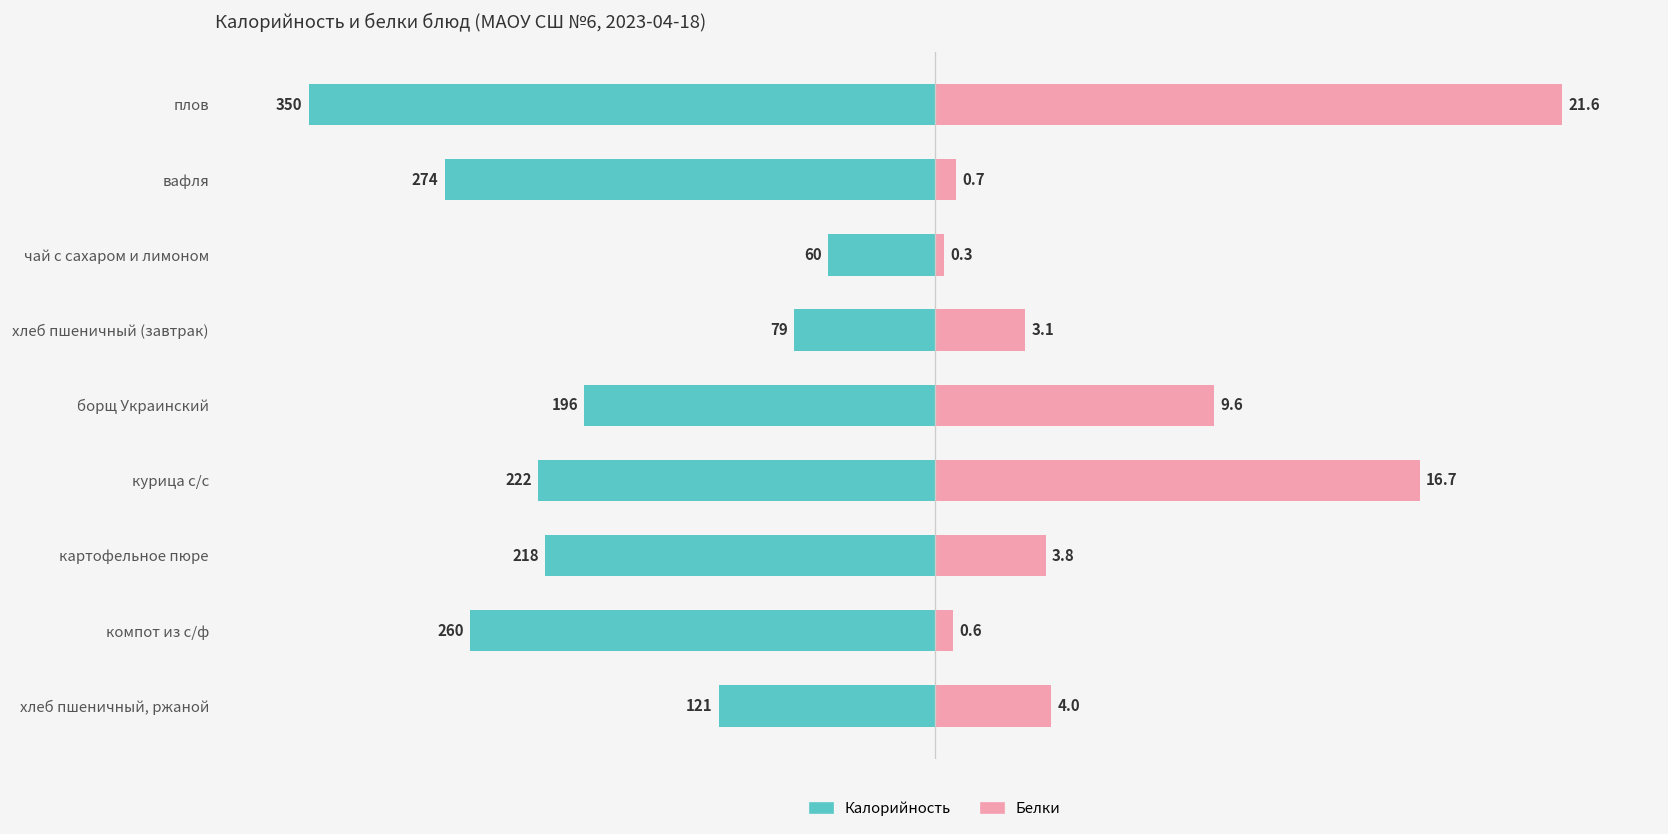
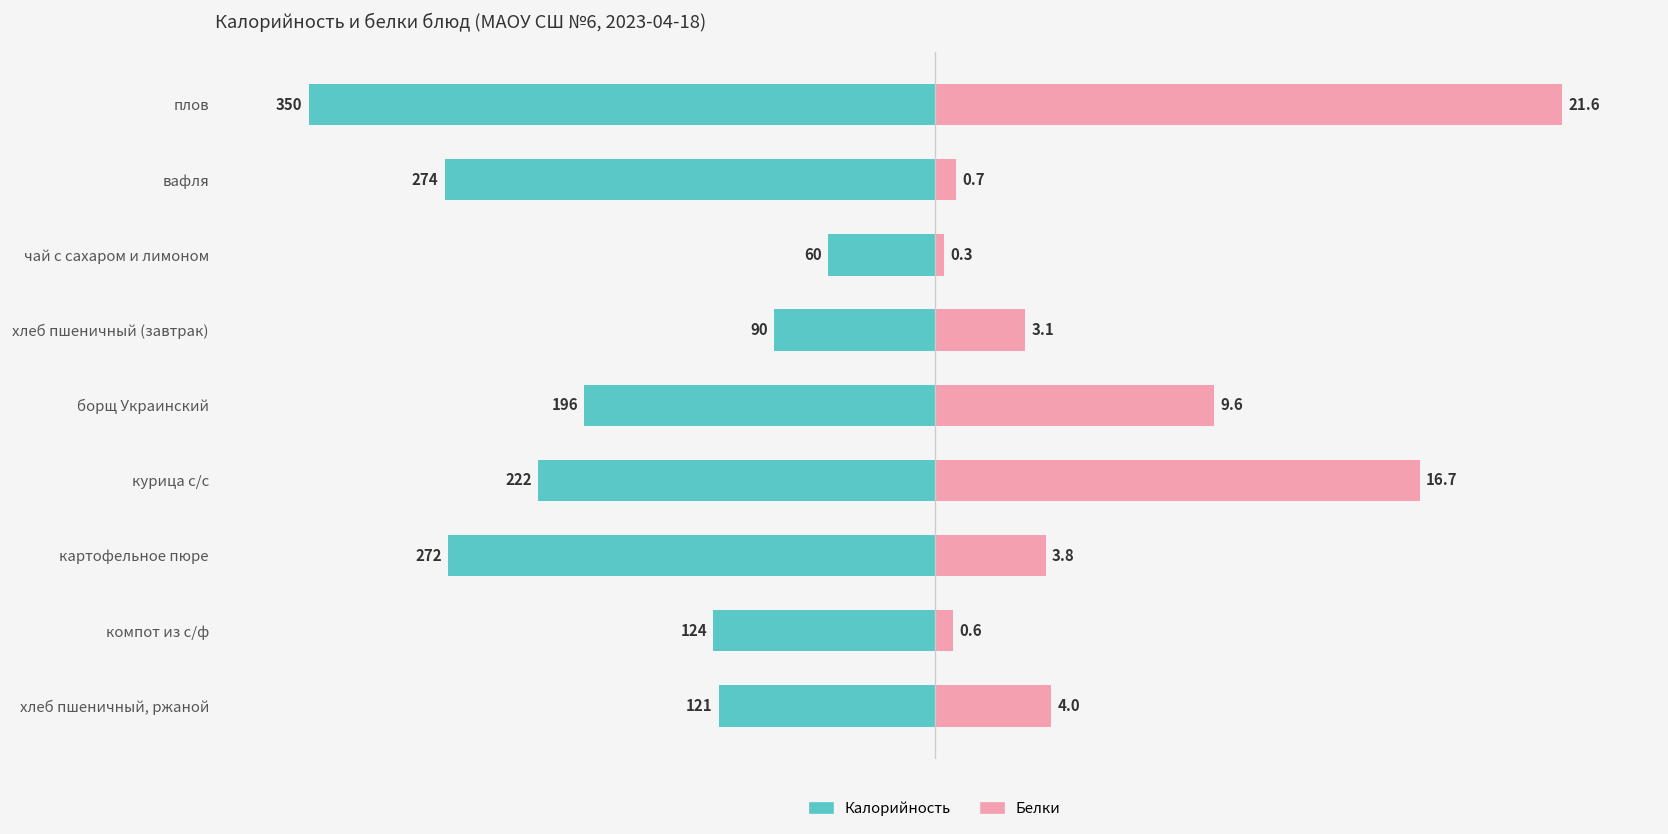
Калорийность, хлеб пшеничный (завтрак): 79 -> 90
Калорийность, картофельное пюре: 218 -> 272
Калорийность, компот из с/ф: 260 -> 124
